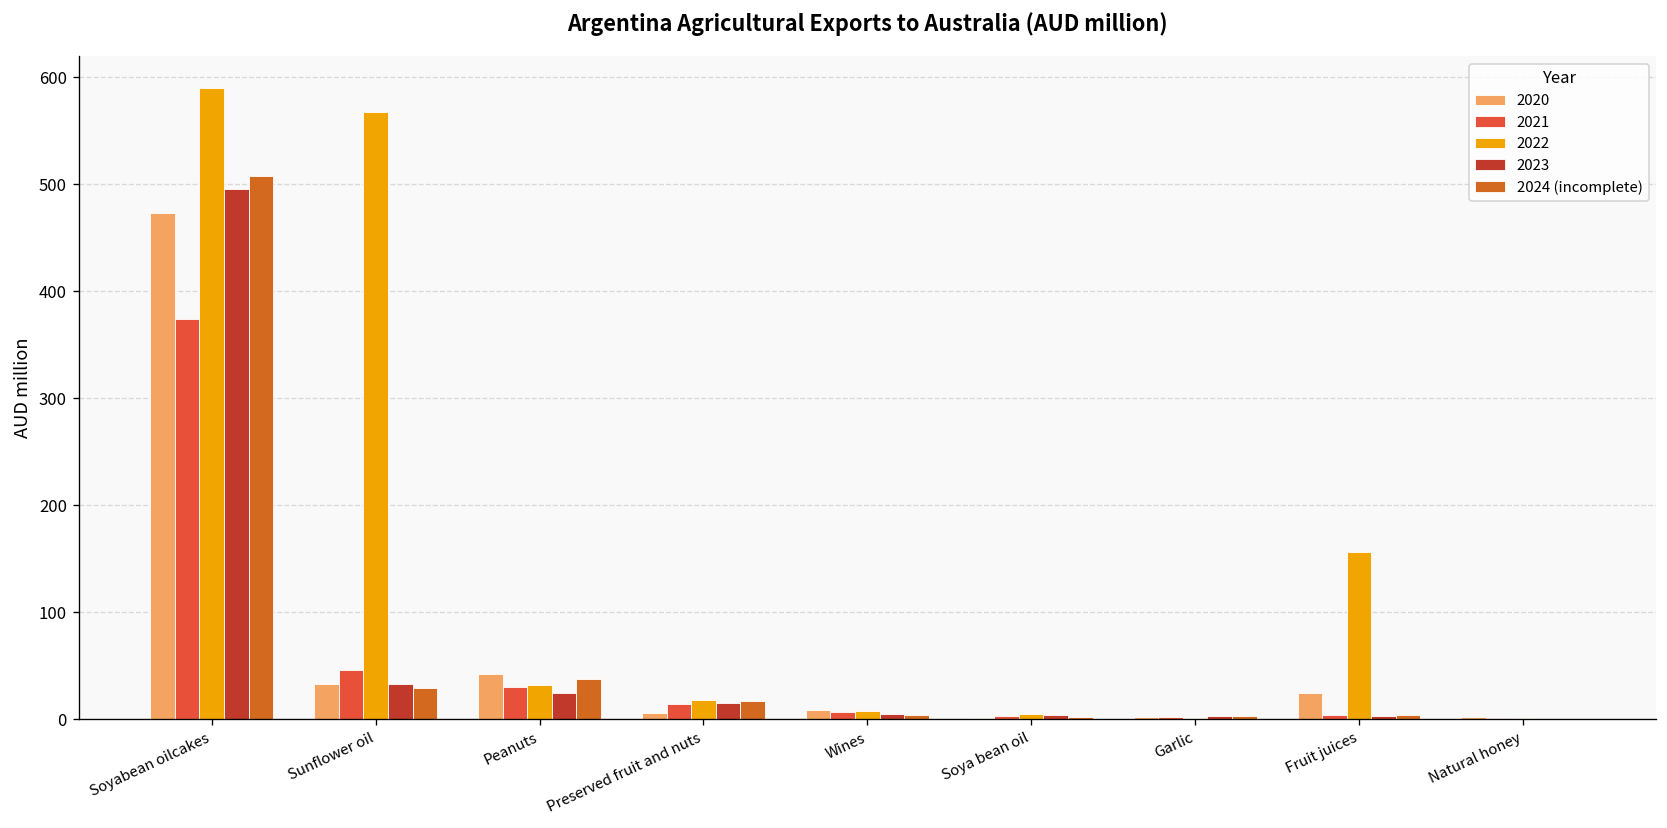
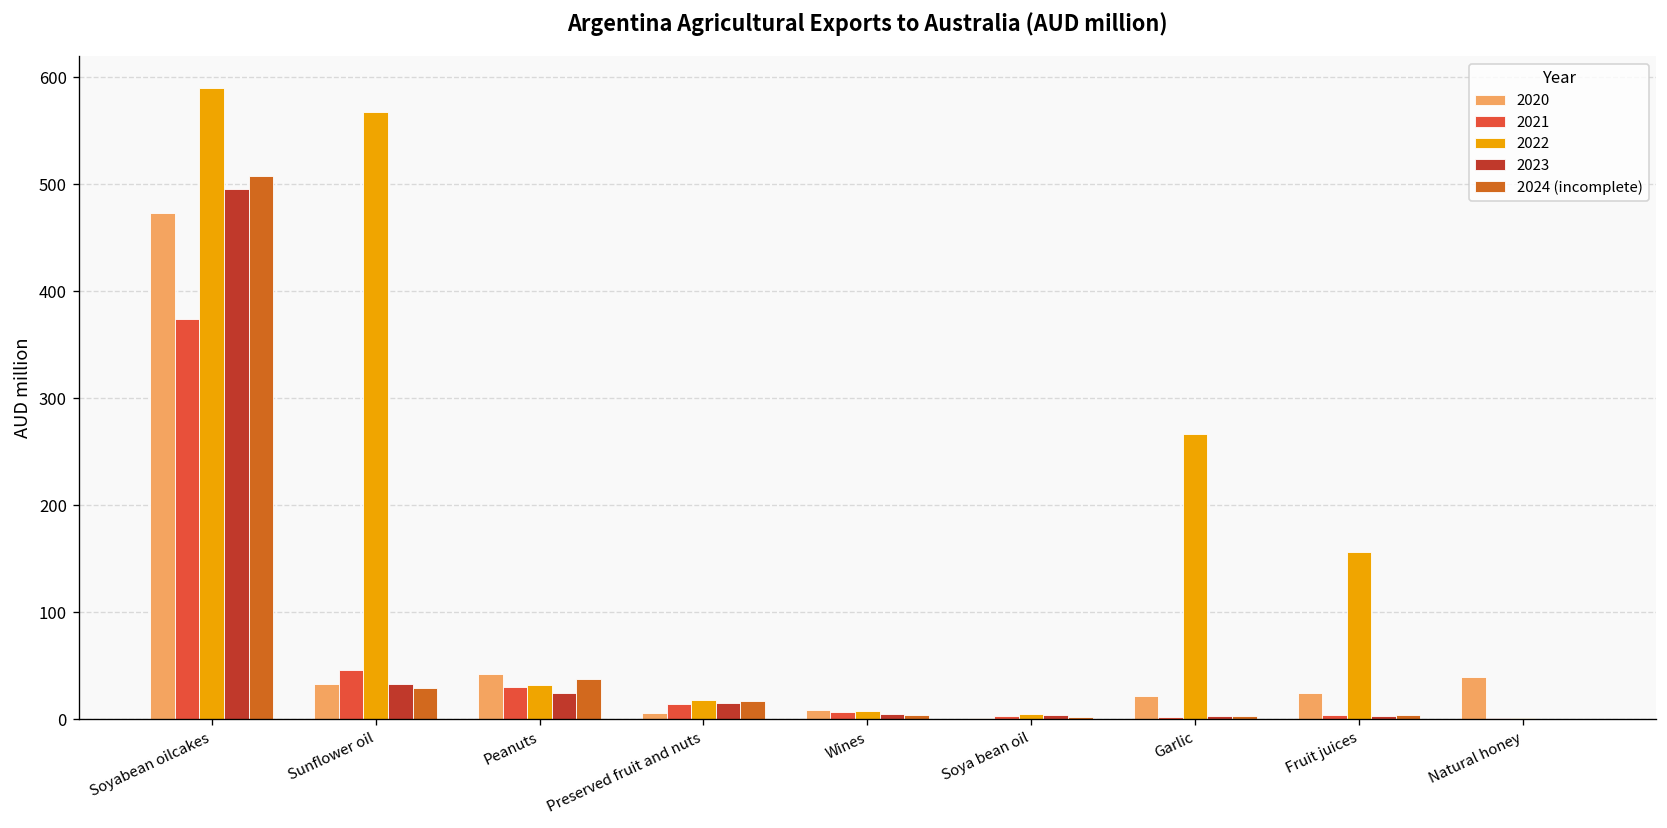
2020, Garlic: 0 -> 20
2022, Garlic: 0 -> 270
2020, Natural honey: 0 -> 40
